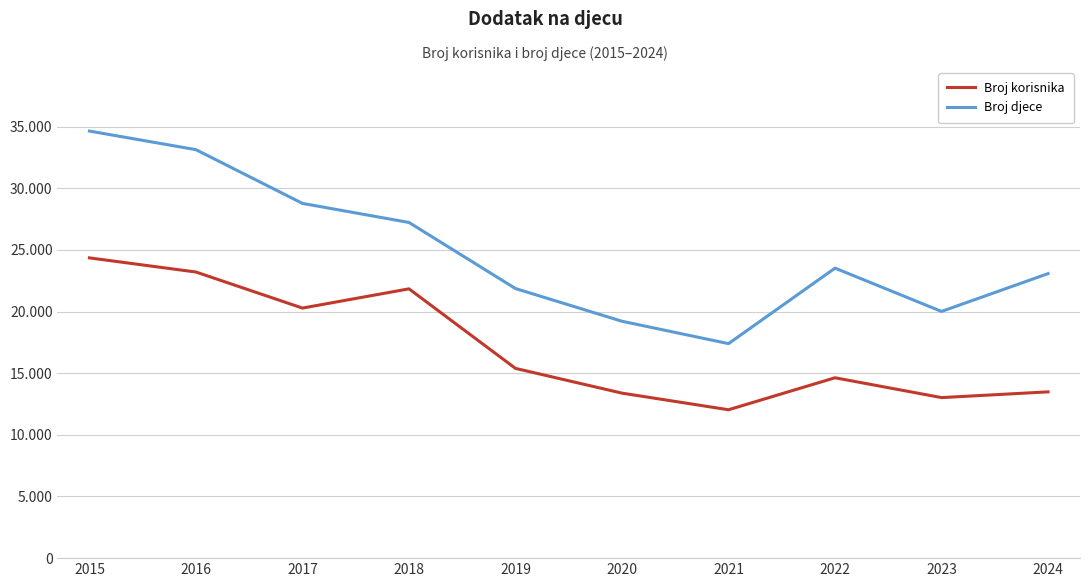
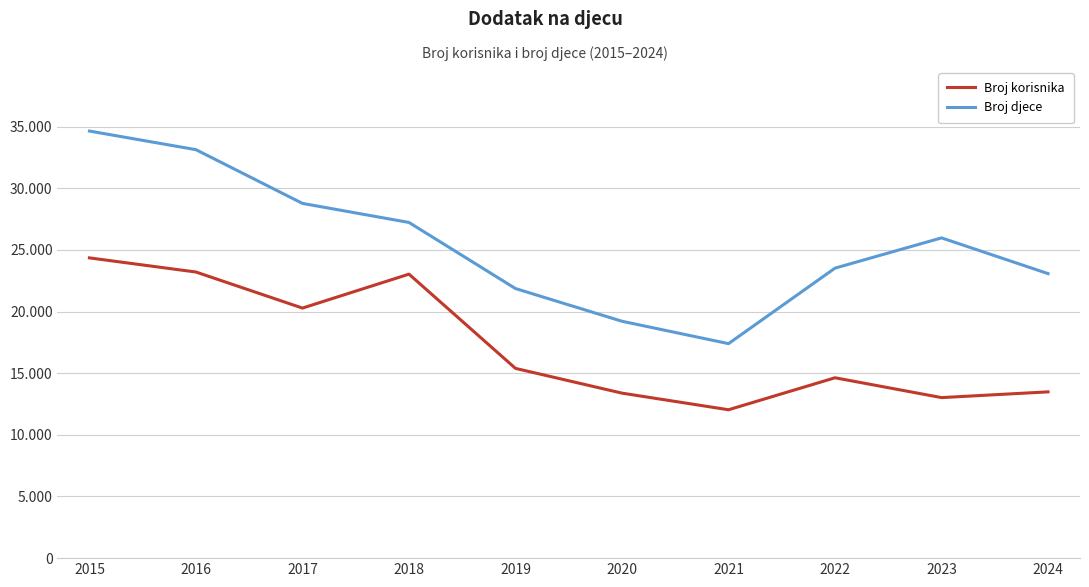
Broj korisnika, 2018: 21.8 -> 23.0
Broj djece, 2023: 20.0 -> 26.0
